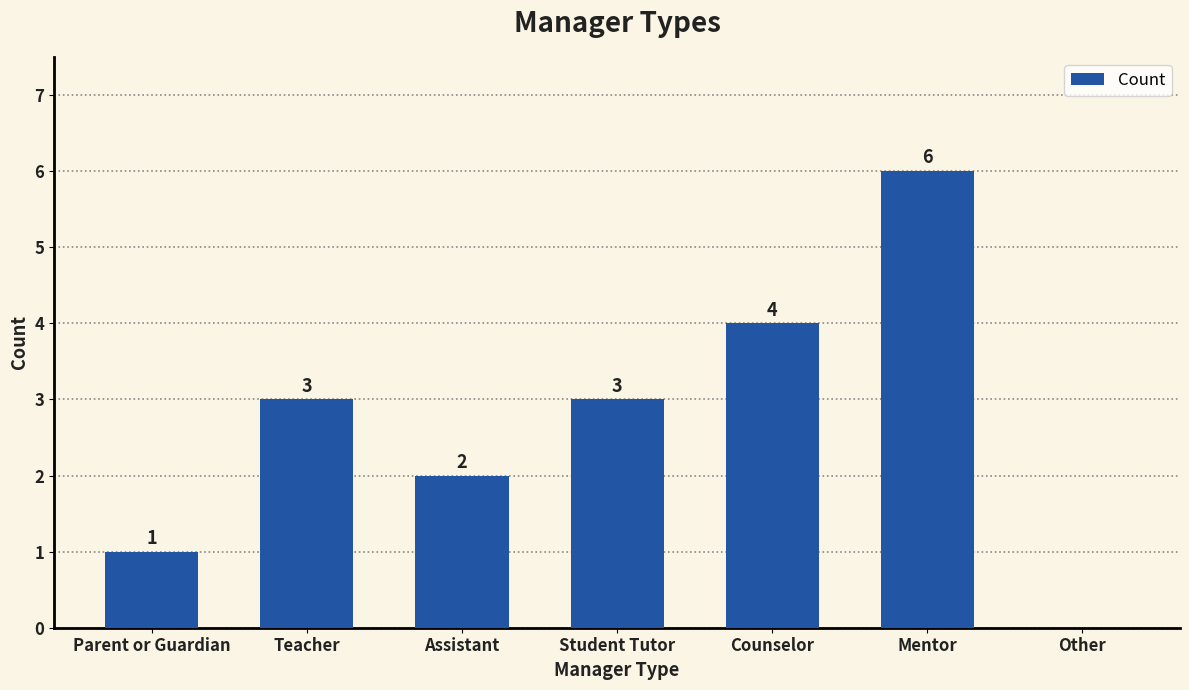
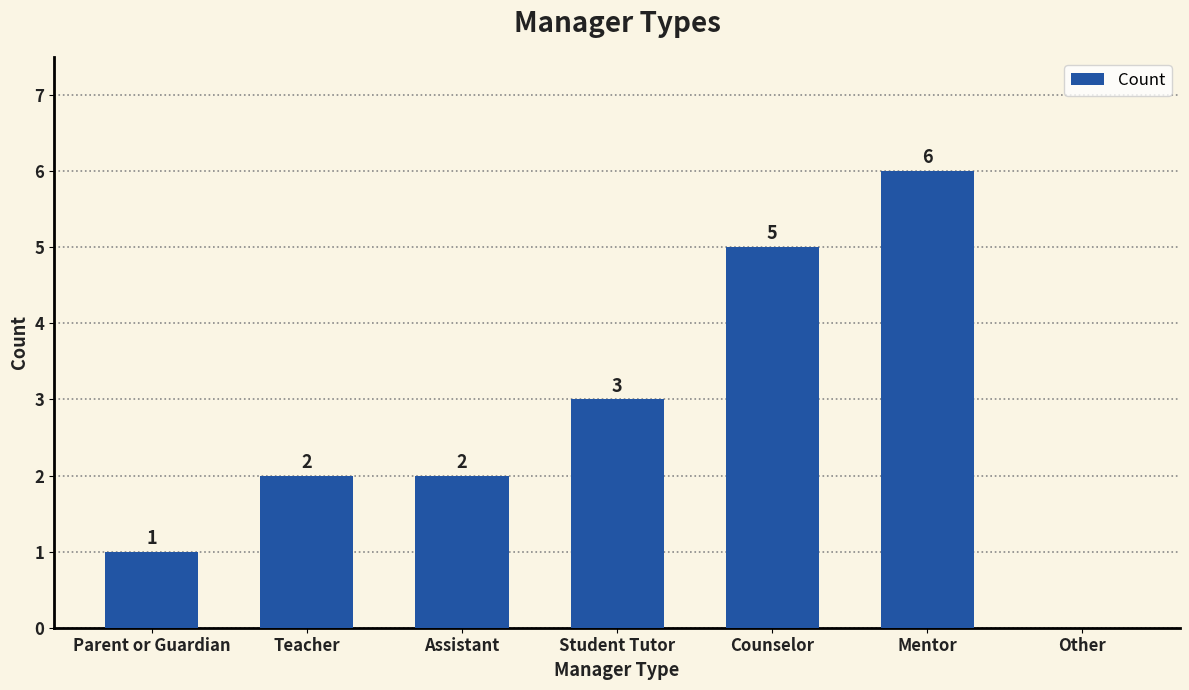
Teacher: 3 -> 2
Counselor: 4 -> 5
